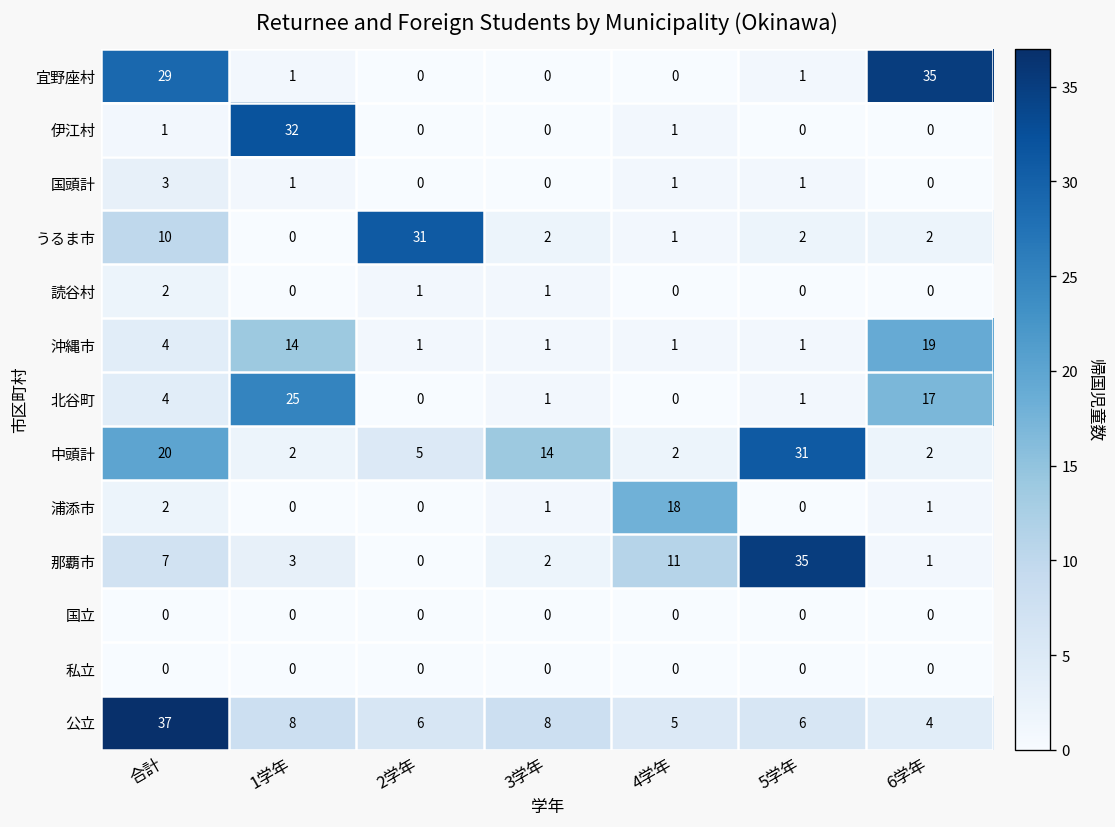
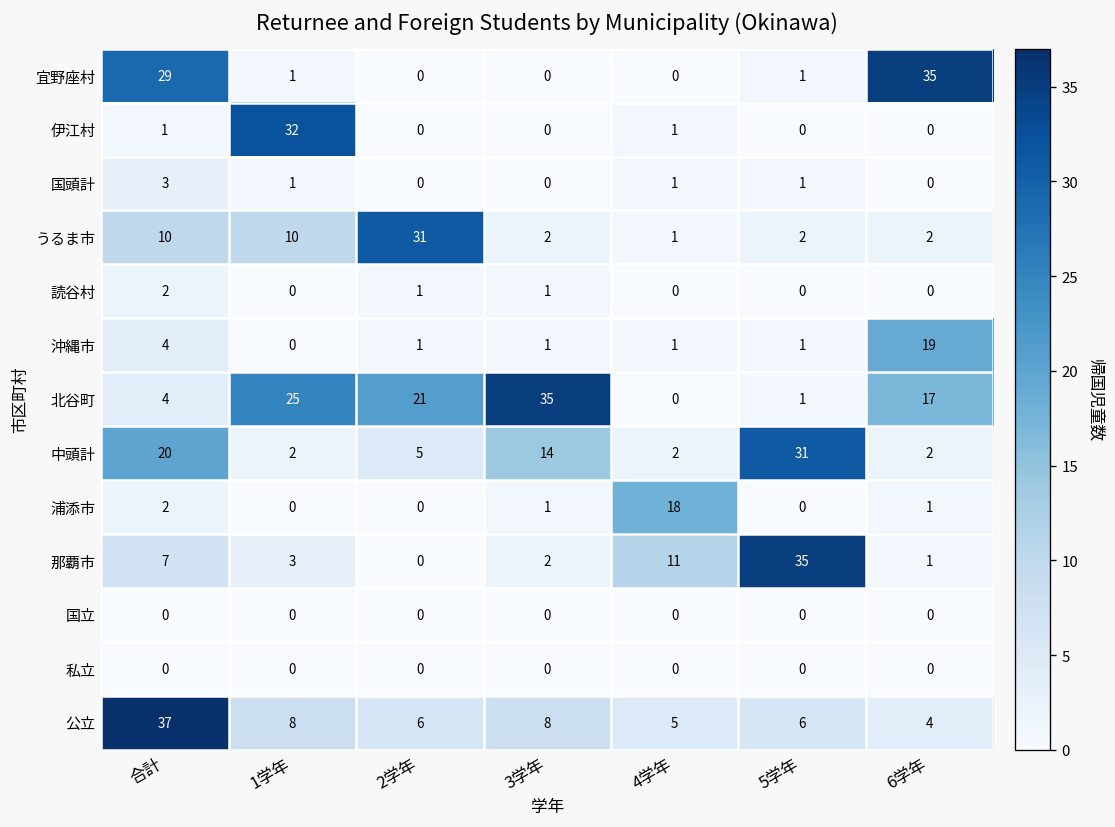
うるま市, 1学年: 0 -> 10
沖縄市, 1学年: 14 -> 0
北谷町, 2学年: 0 -> 21
北谷町, 3学年: 1 -> 35
